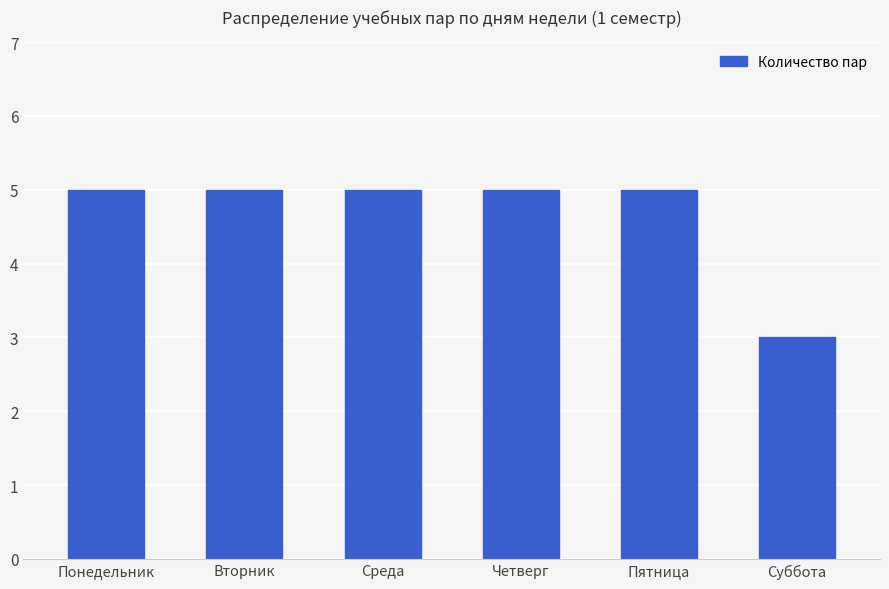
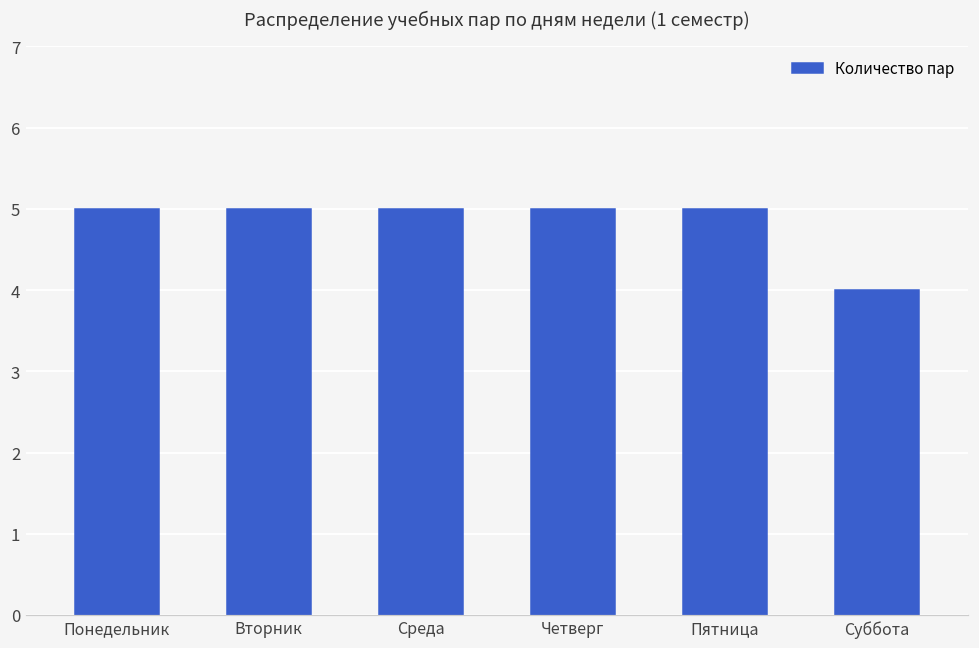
Суббота: 3 -> 4
